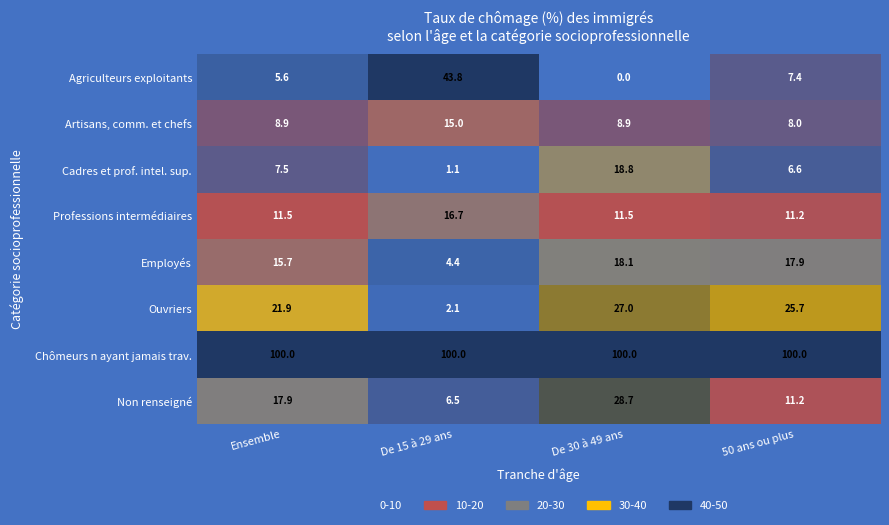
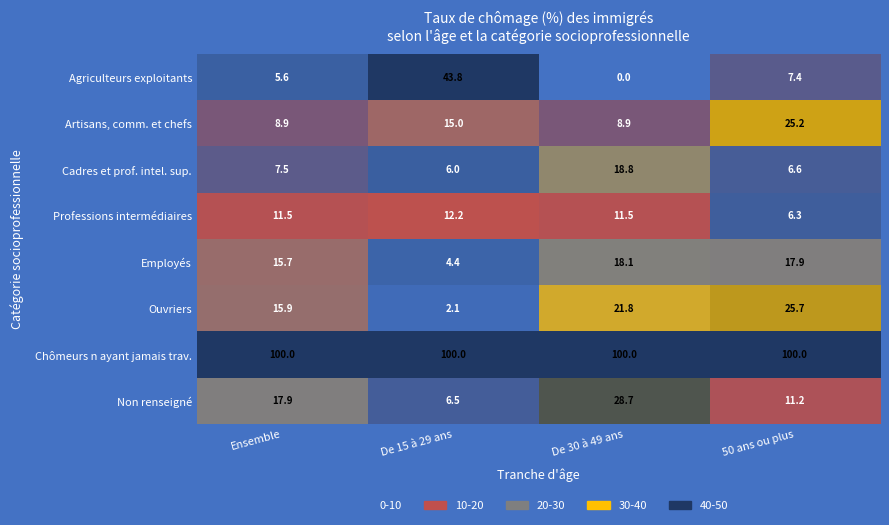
Artisans, comm. et chefs, 50 ans ou plus: 8.0 -> 25.2
Cadres et prof. intel. sup., De 15 à 29 ans: 1.1 -> 6.0
Professions intermédiaires, De 15 à 29 ans: 16.7 -> 12.2
Professions intermédiaires, 50 ans ou plus: 11.2 -> 6.3
Ouvriers, Ensemble: 21.9 -> 15.9
Ouvriers, De 30 à 49 ans: 27.0 -> 21.8
